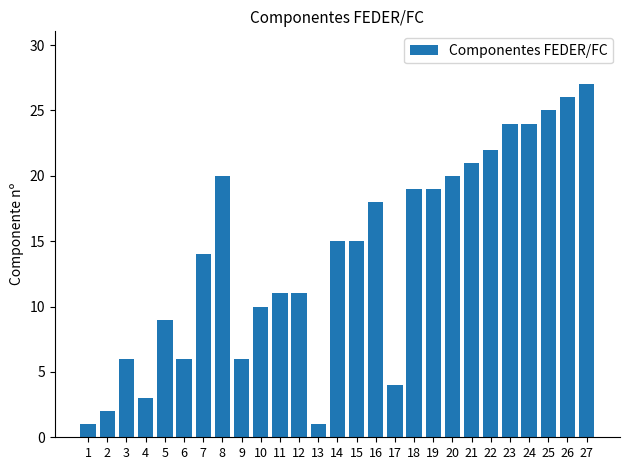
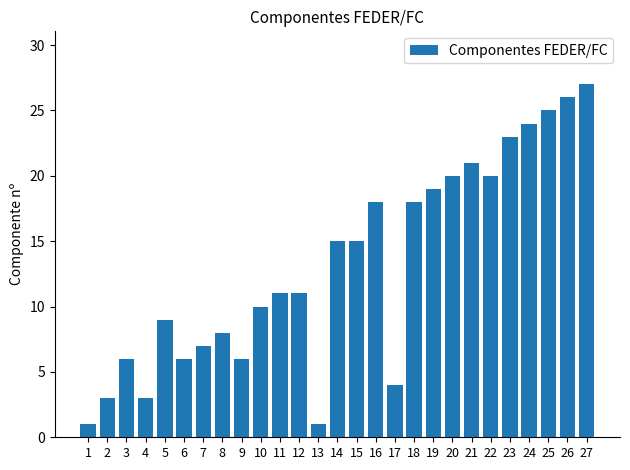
2: 2 -> 3
7: 14 -> 7
8: 20 -> 8
18: 19 -> 18
22: 22 -> 20
23: 24 -> 23
